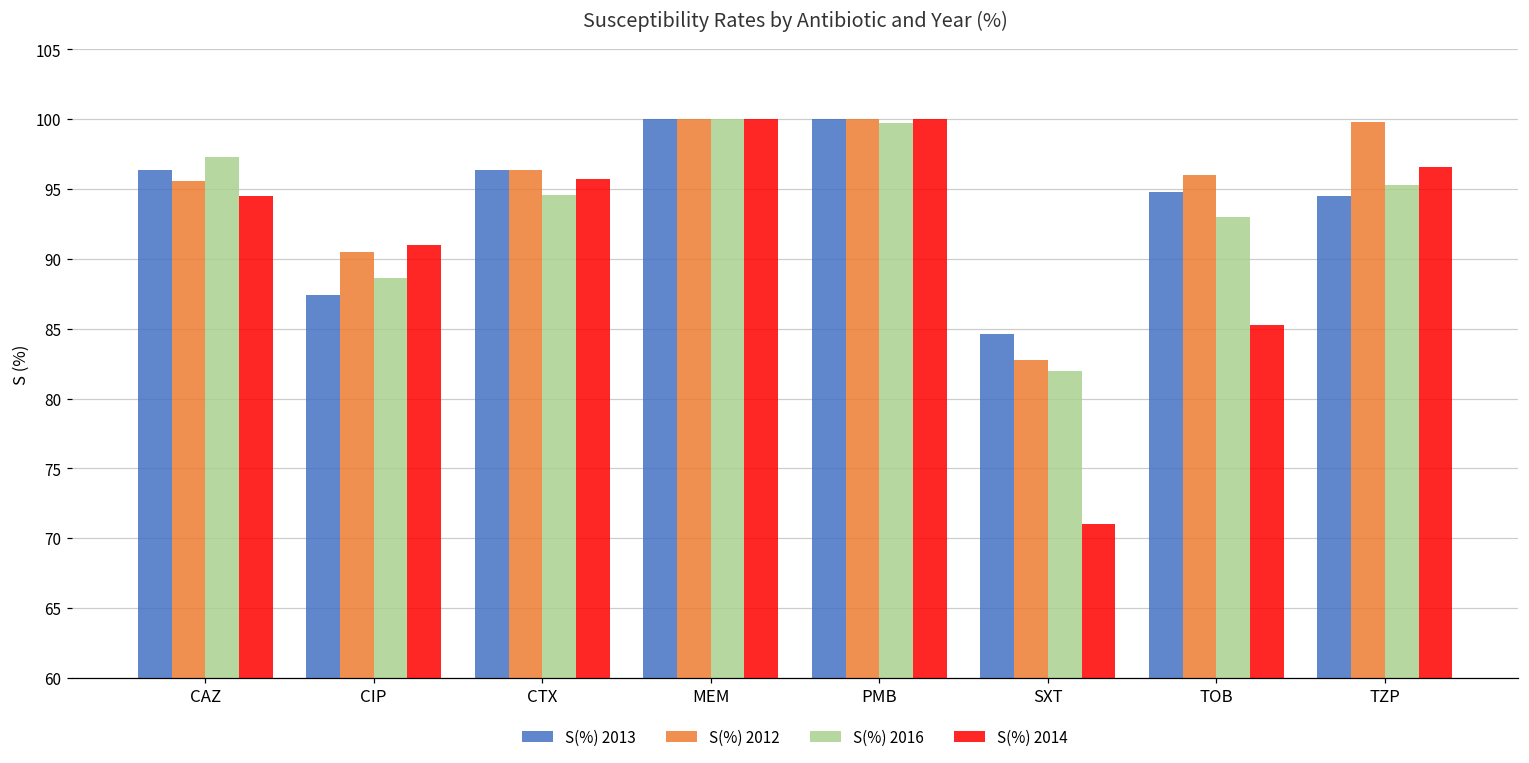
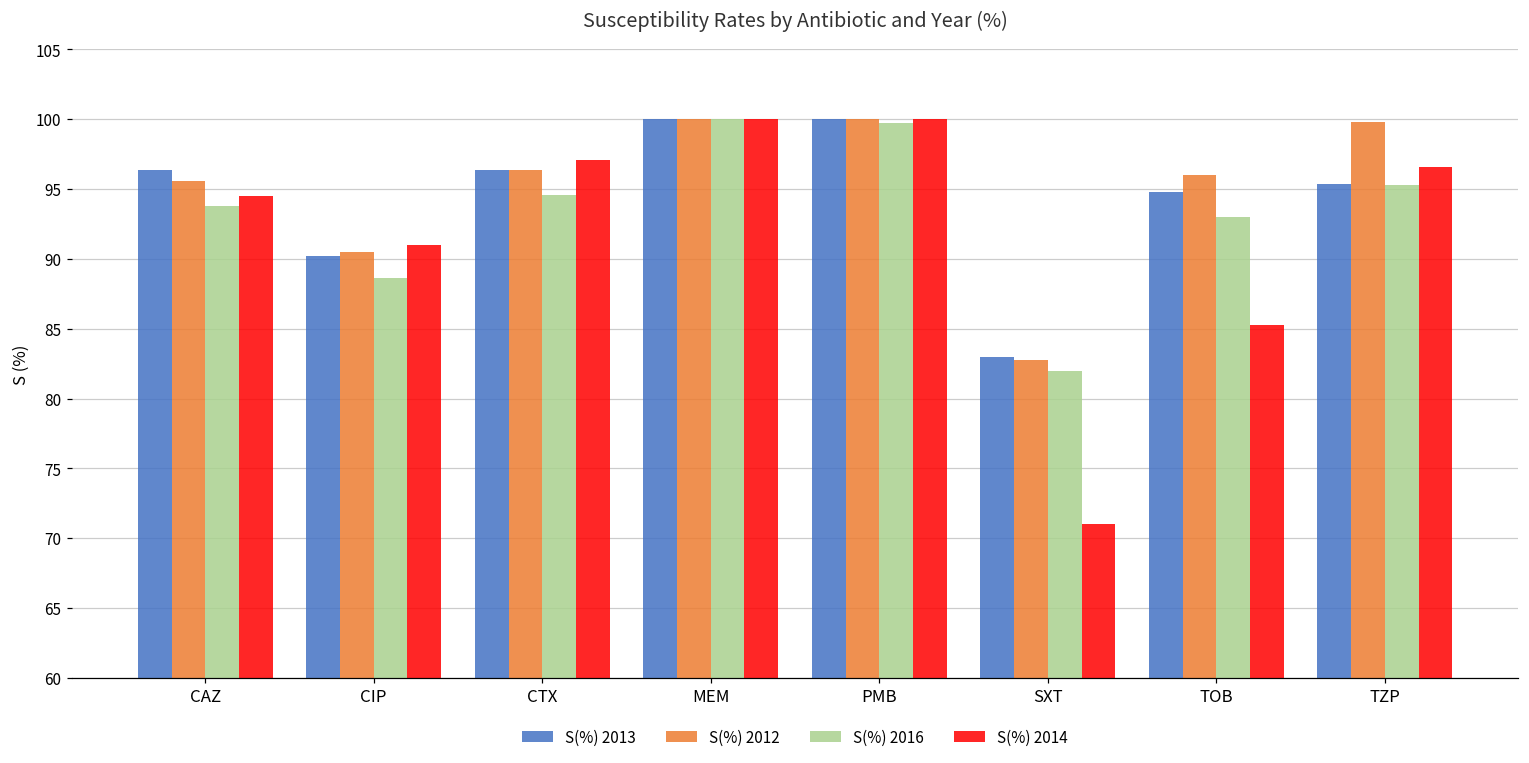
S(%) 2016, CAZ: 97.3 -> 93.8
S(%) 2013, CIP: 87.4 -> 90.2
S(%) 2014, CTX: 95.7 -> 97.1
S(%) 2013, SXT: 84.6 -> 83.0
S(%) 2013, TZP: 94.5 -> 95.4
